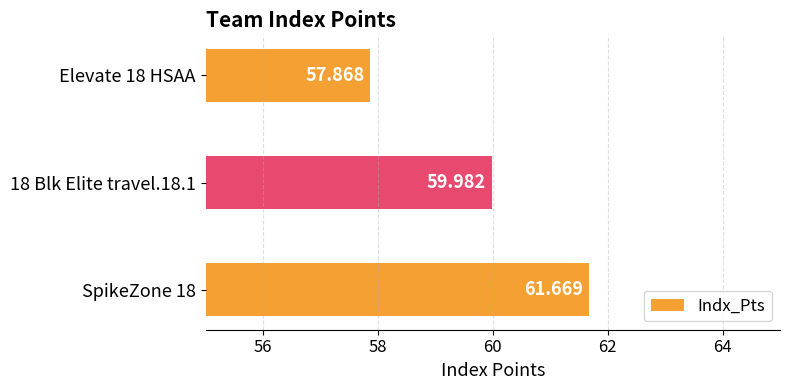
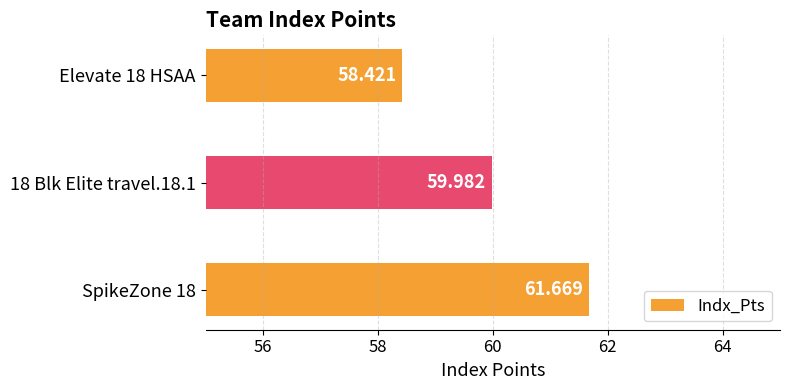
Elevate 18 HSAA: 57.868 -> 58.421
